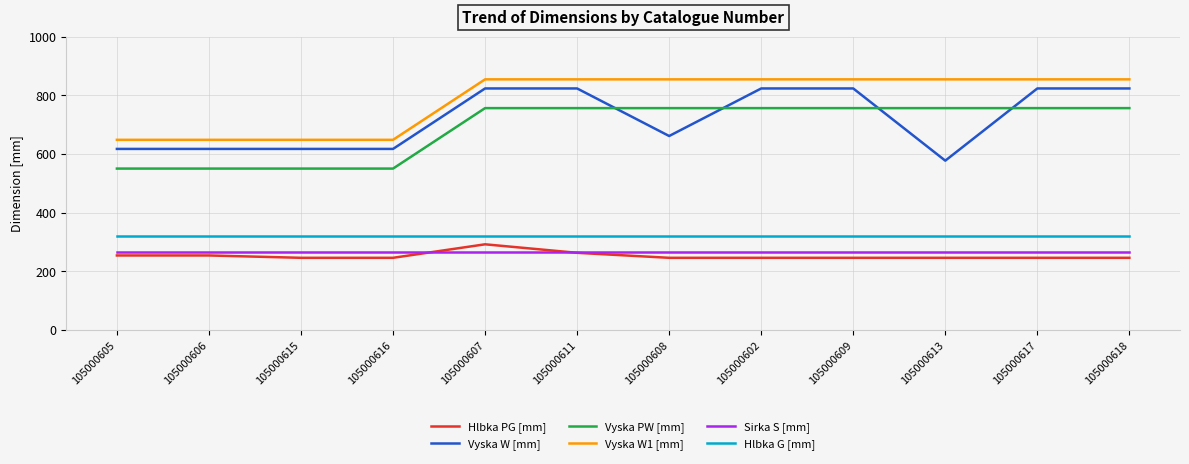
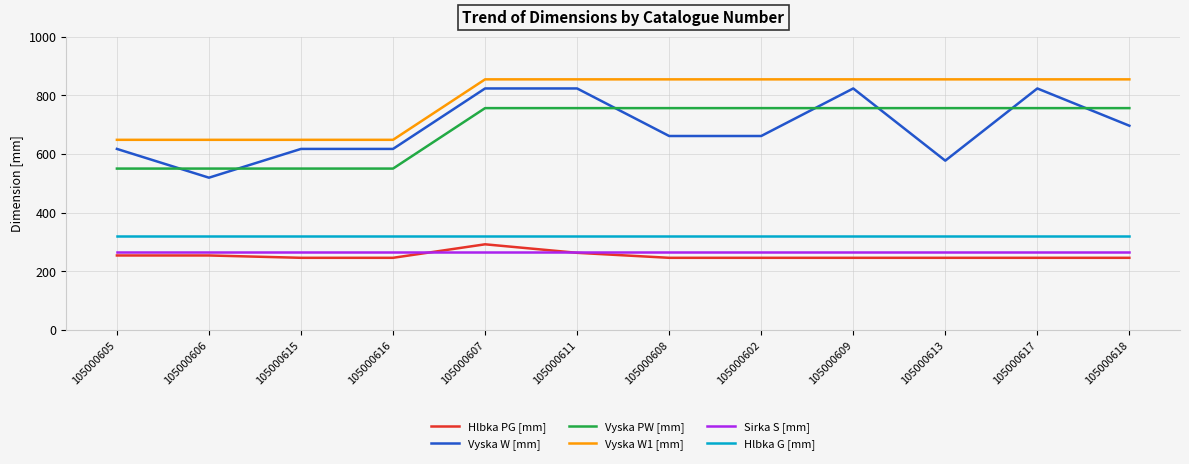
Vyska W [mm], 105000606: 620 -> 520
Vyska W [mm], 105000602: 820 -> 660
Vyska W [mm], 105000618: 820 -> 700
